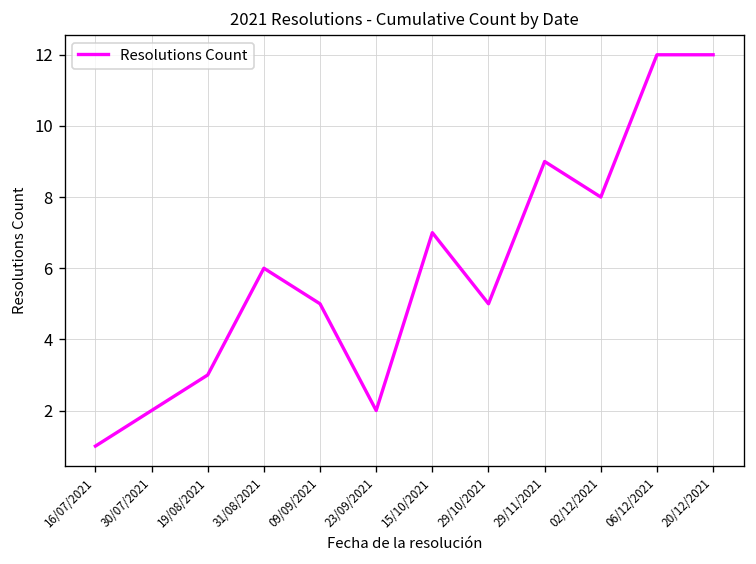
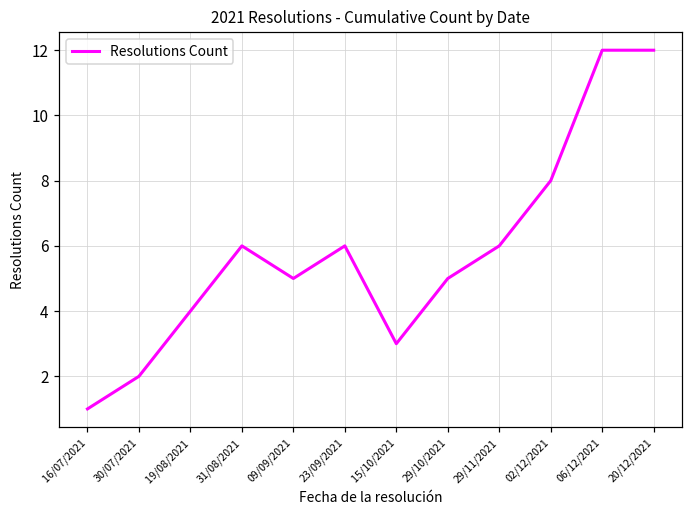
19/08/2021: 3 -> 4
23/09/2021: 2 -> 6
15/10/2021: 7 -> 3
29/11/2021: 9 -> 6
